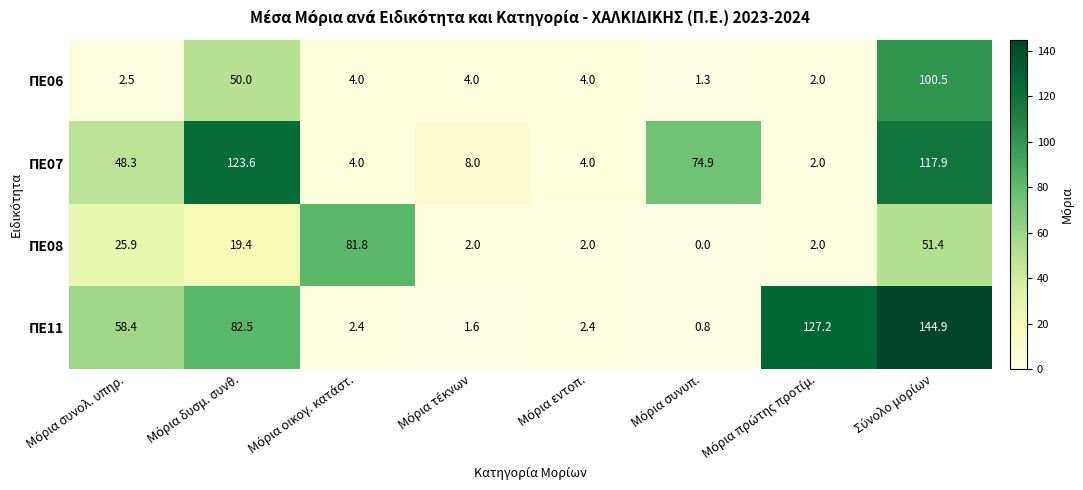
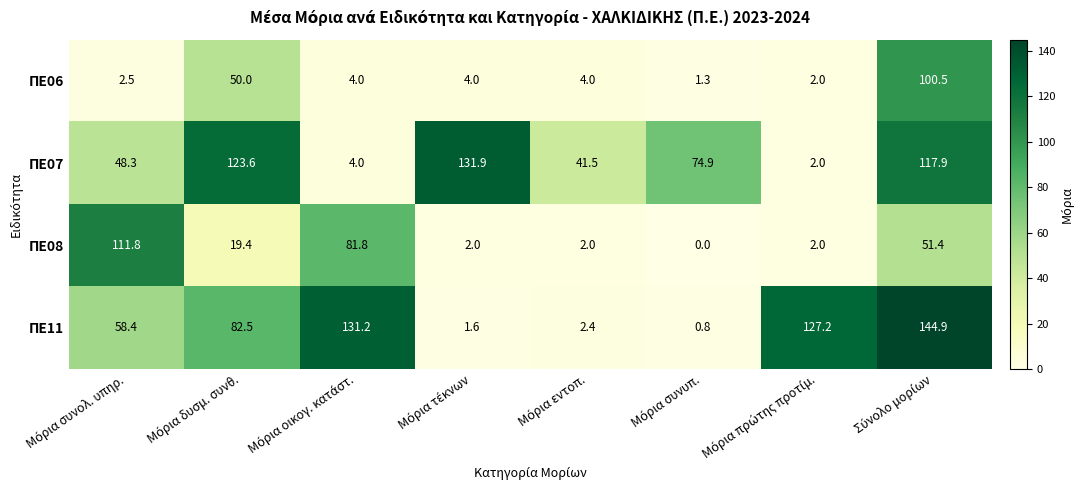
ΠΕ07, Μόρια τέκνων: 8.0 -> 131.9
ΠΕ07, Μόρια εντοπ.: 4.0 -> 41.5
ΠΕ08, Μόρια συνολ. υπηρ.: 25.9 -> 111.8
ΠΕ11, Μόρια οικογ. κατάστ.: 2.4 -> 131.2
